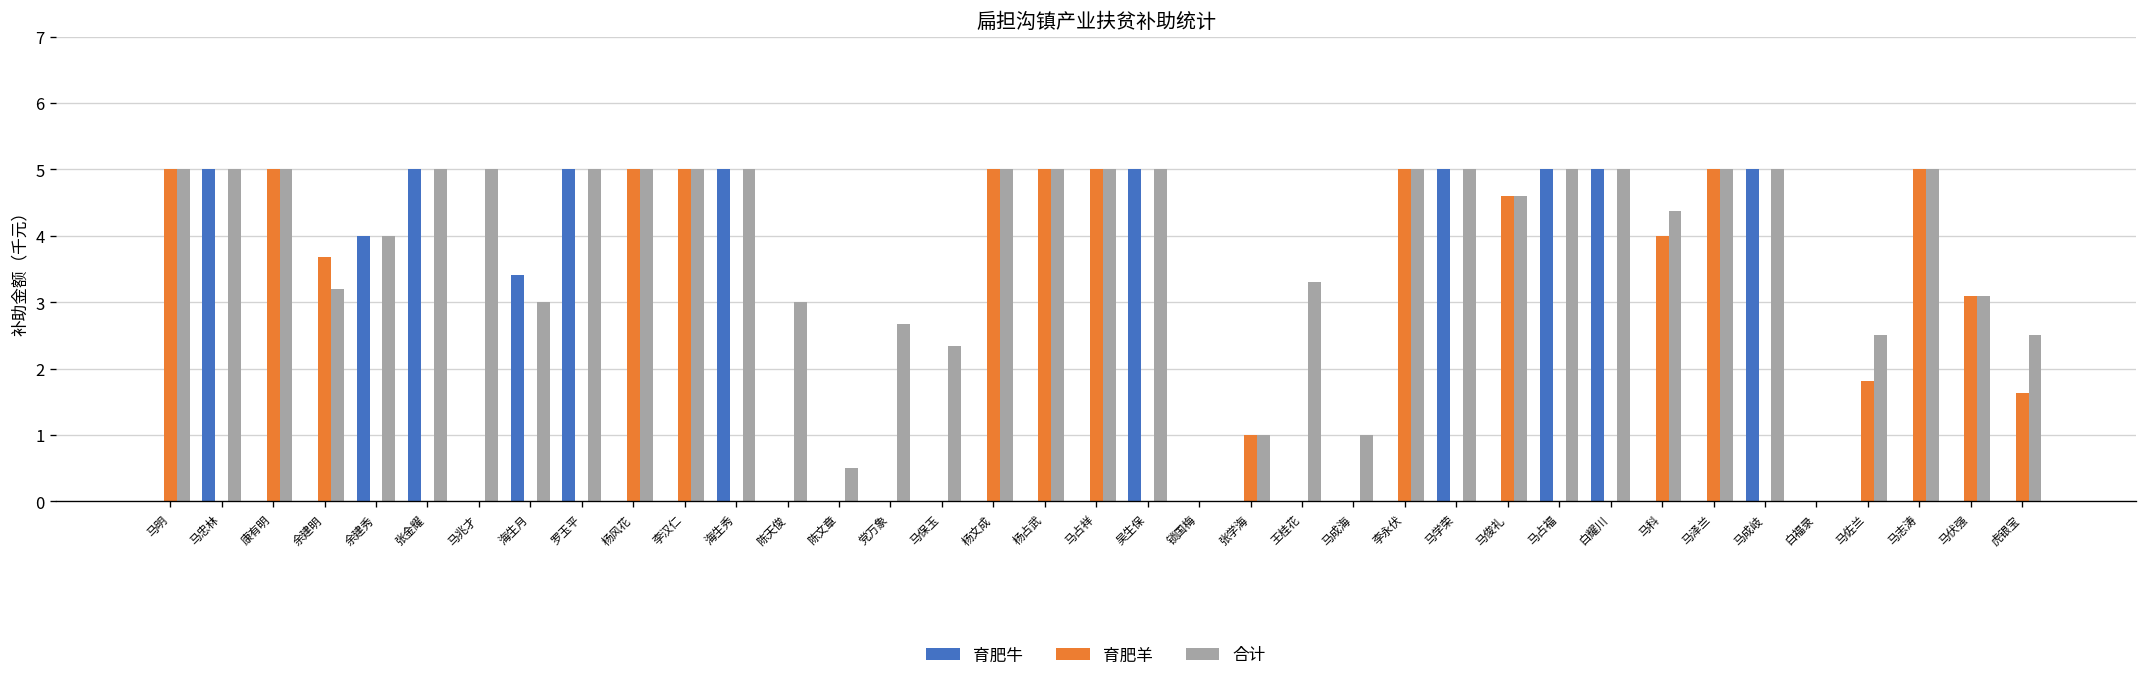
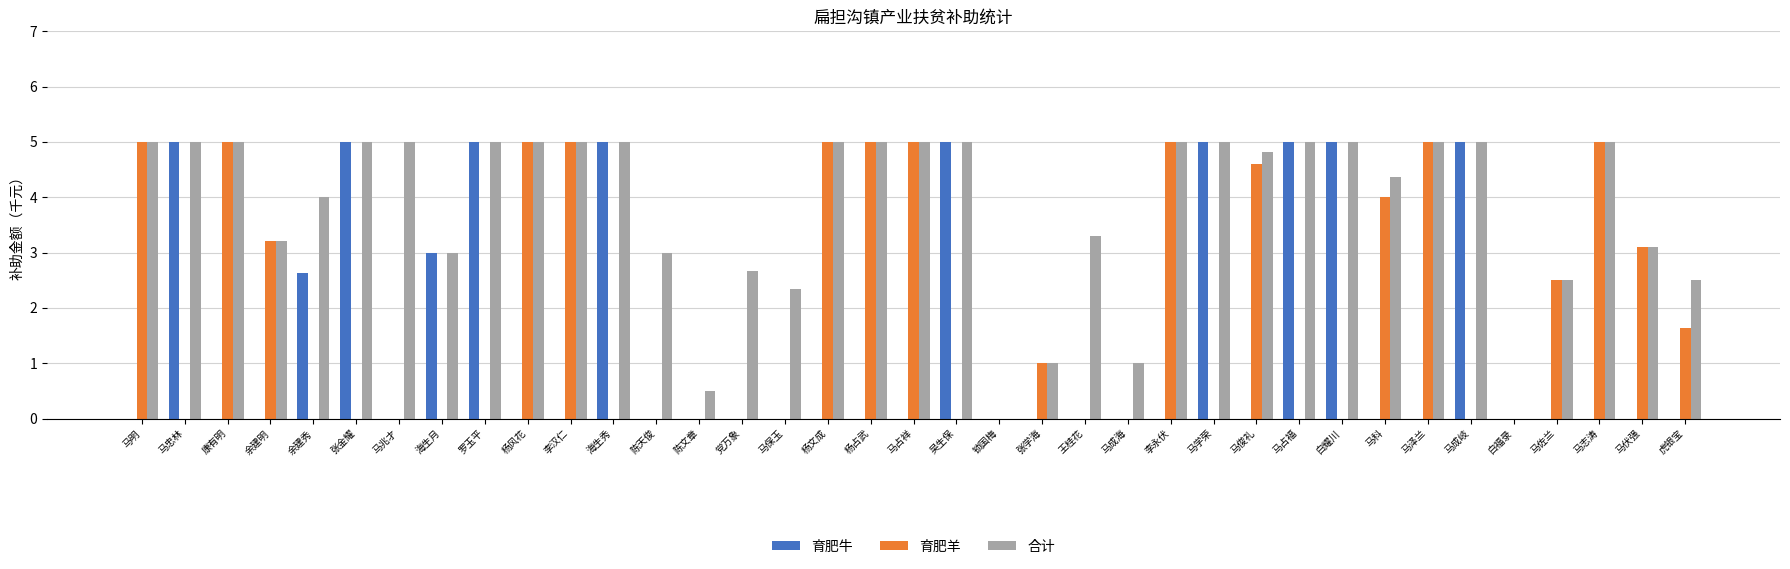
育肥羊, 余建明: 3.7 -> 3.2
育肥牛, 余建秀: 4.0 -> 2.6
育肥牛, 海生月: 3.4 -> 3.0
合计, 马俊礼: 4.6 -> 4.8
育肥羊, 马佐兰: 1.8 -> 2.5
